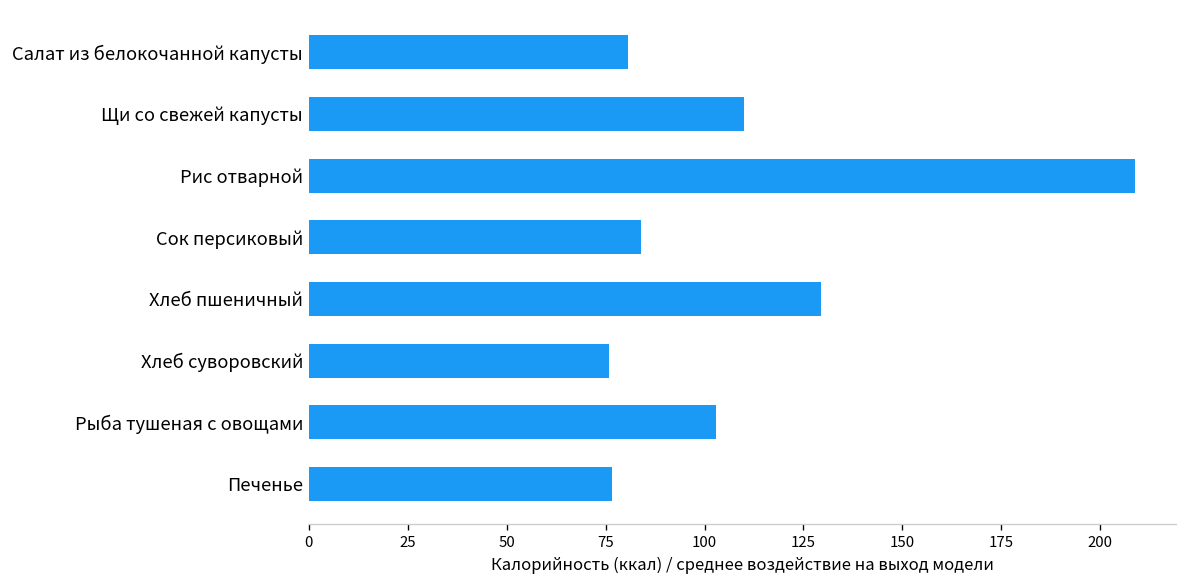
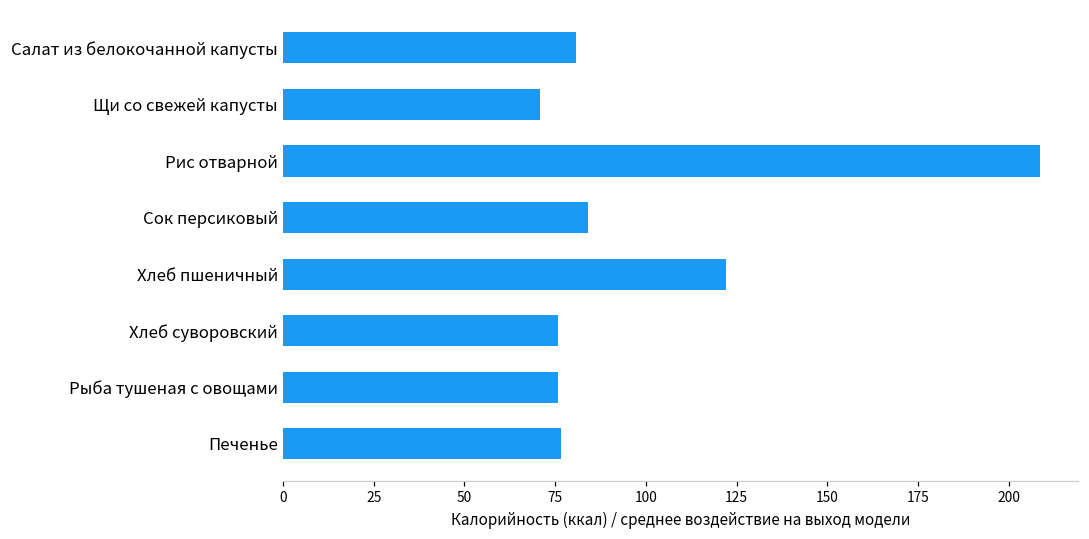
Щи со свежей капусты: 110 -> 71
Хлеб пшеничный: 130 -> 122
Рыба тушеная с овощами: 103 -> 76
